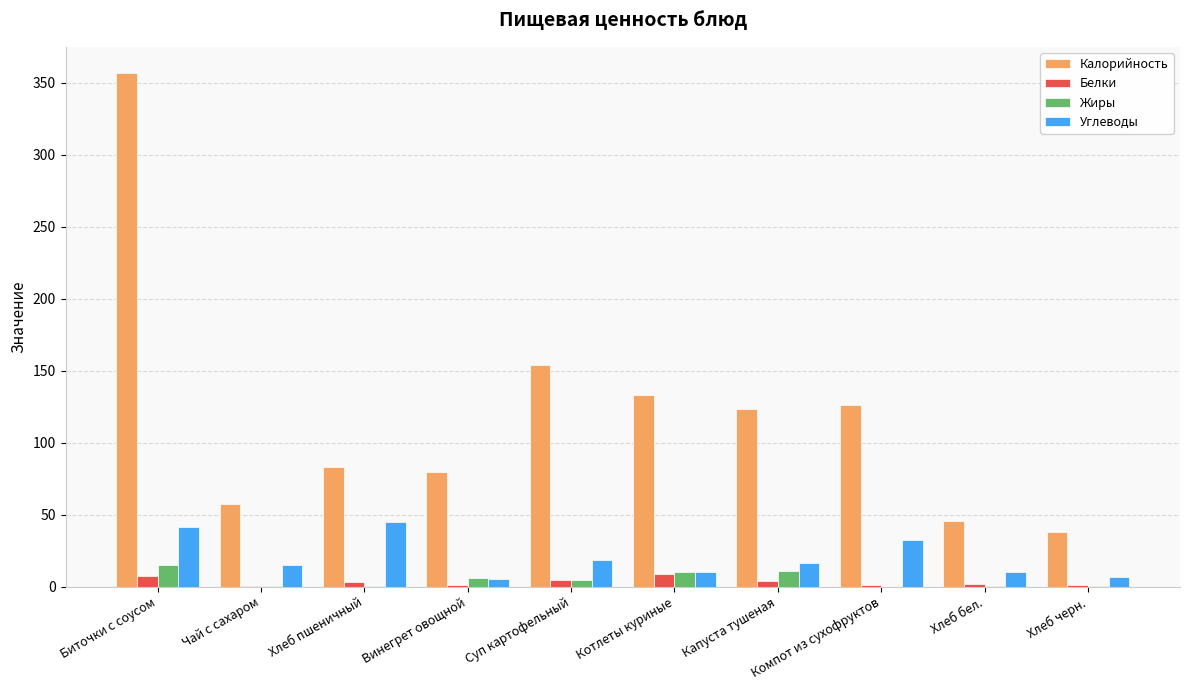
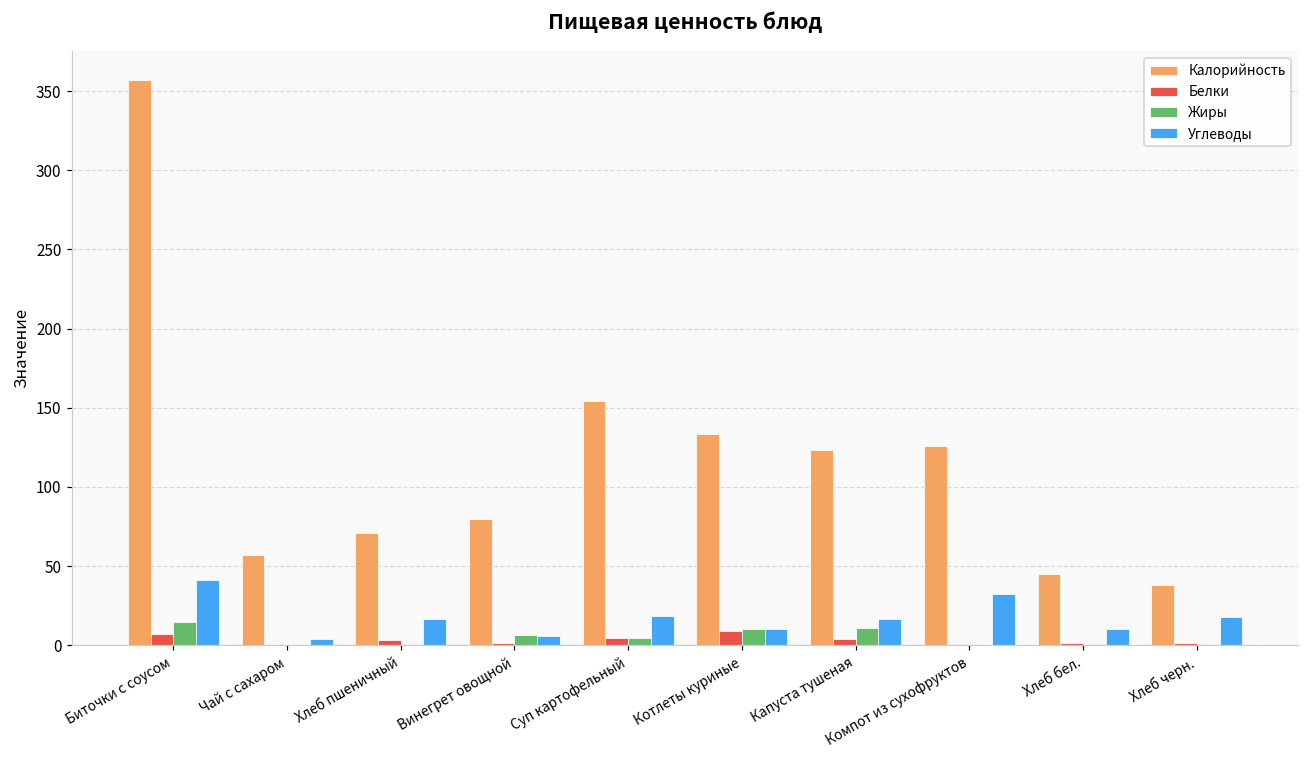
Углеводы, Чай с сахаром: 15 -> 4
Калорийность, Хлеб пшеничный: 83 -> 71
Углеводы, Хлеб пшеничный: 45 -> 16
Углеводы, Хлеб черн.: 6 -> 18
